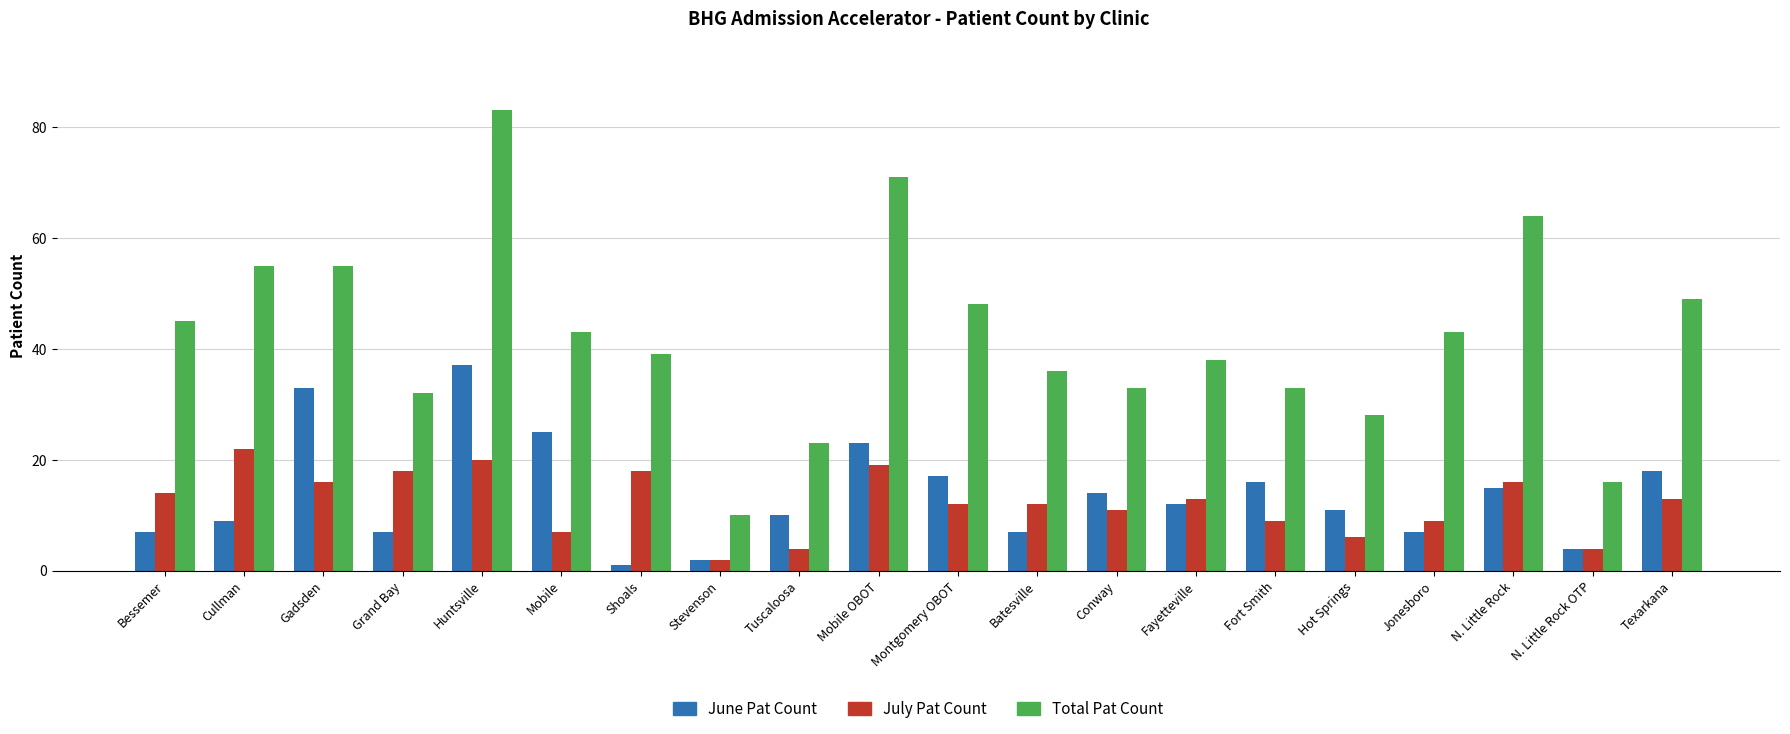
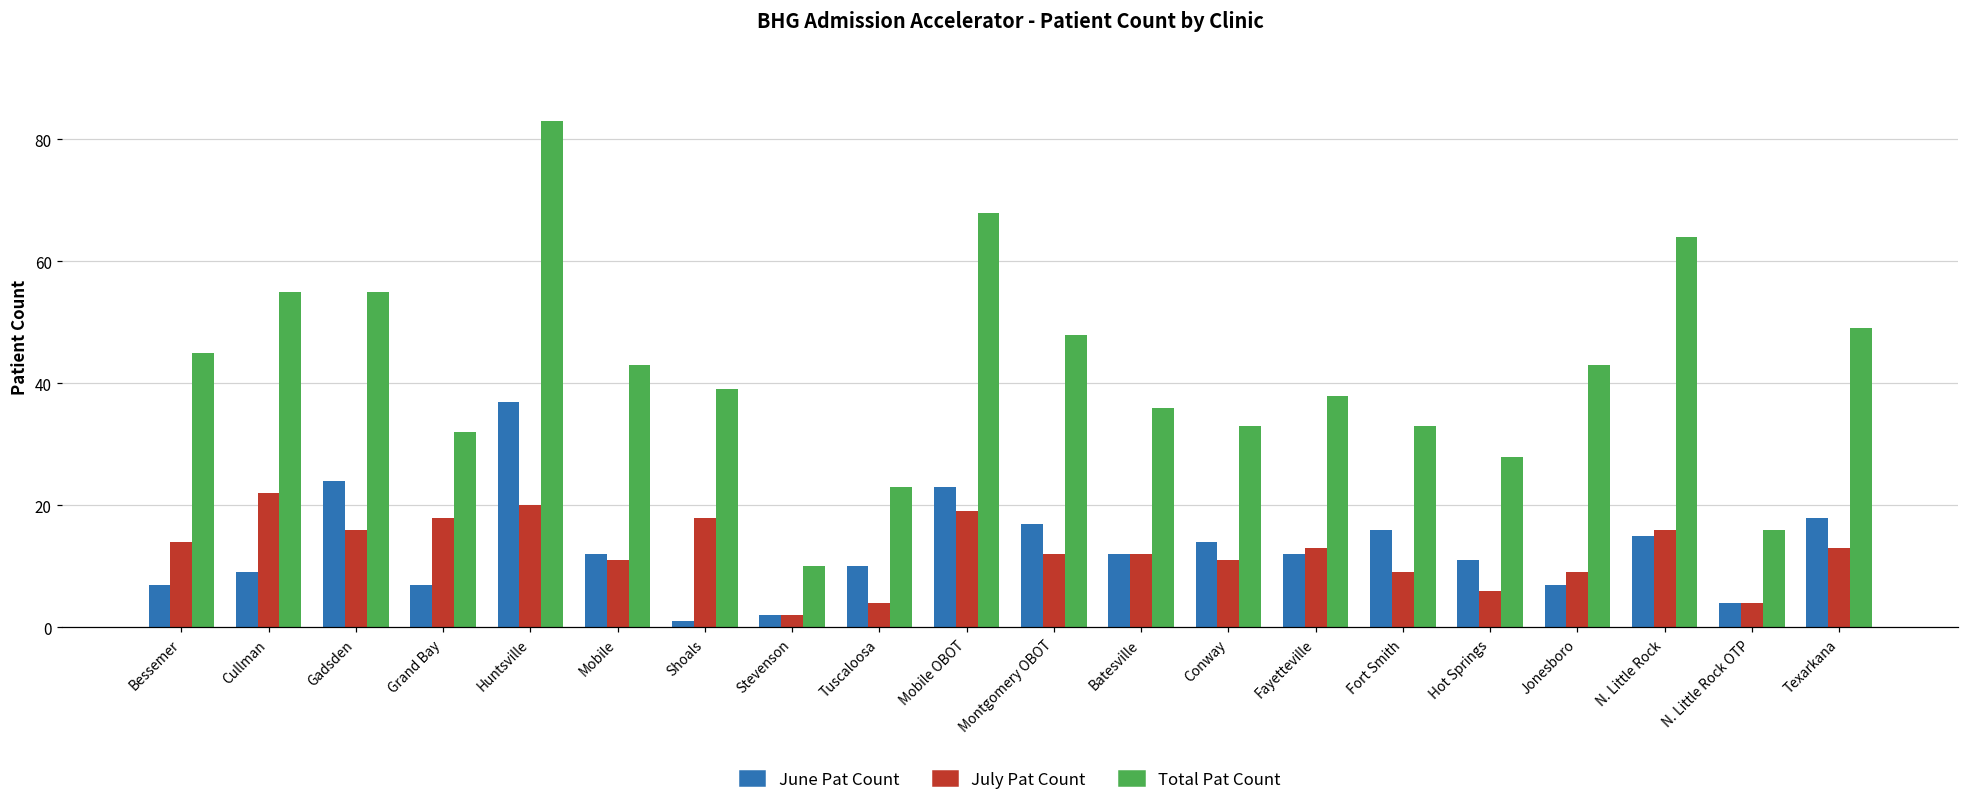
June Pat Count, Gadsden: 33 -> 24
June Pat Count, Mobile: 25 -> 12
July Pat Count, Mobile: 7 -> 11
Total Pat Count, Mobile OBOT: 71 -> 68
June Pat Count, Batesville: 7 -> 12
